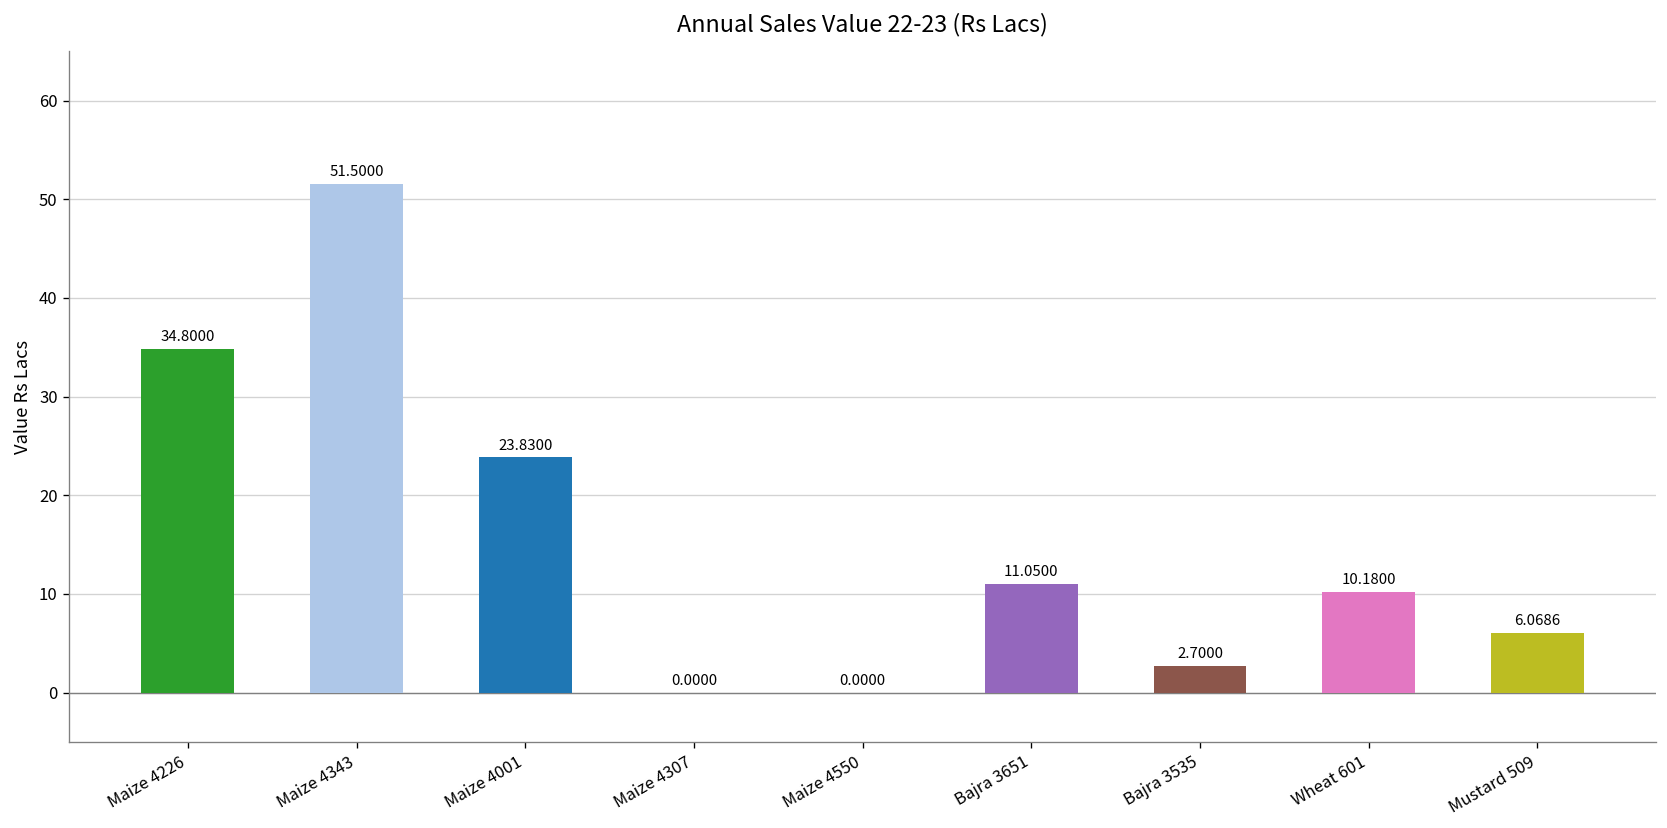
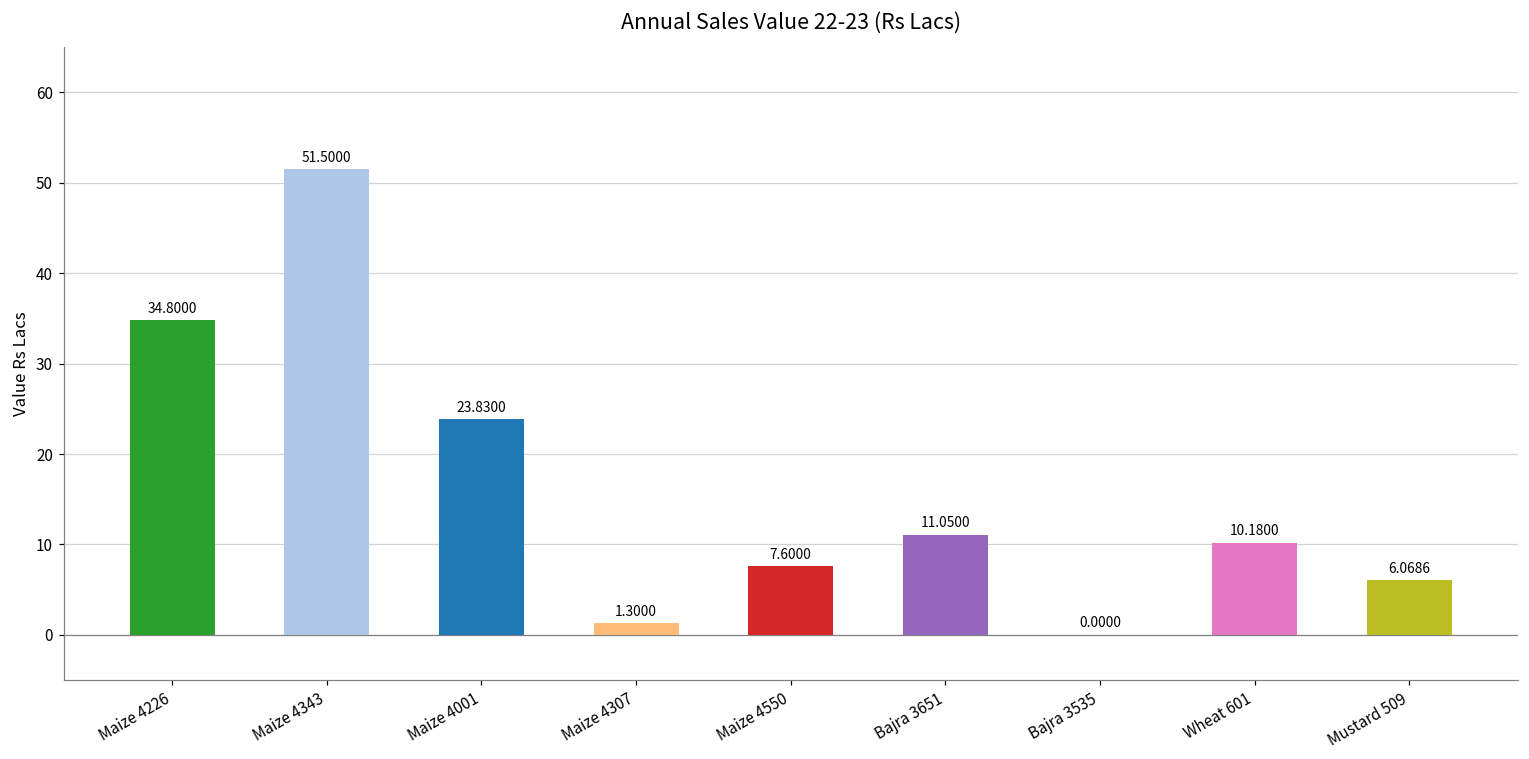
Maize 4307: 0.0000 -> 1.3000
Maize 4550: 0.0000 -> 7.6000
Bajra 3535: 2.7000 -> 0.0000
